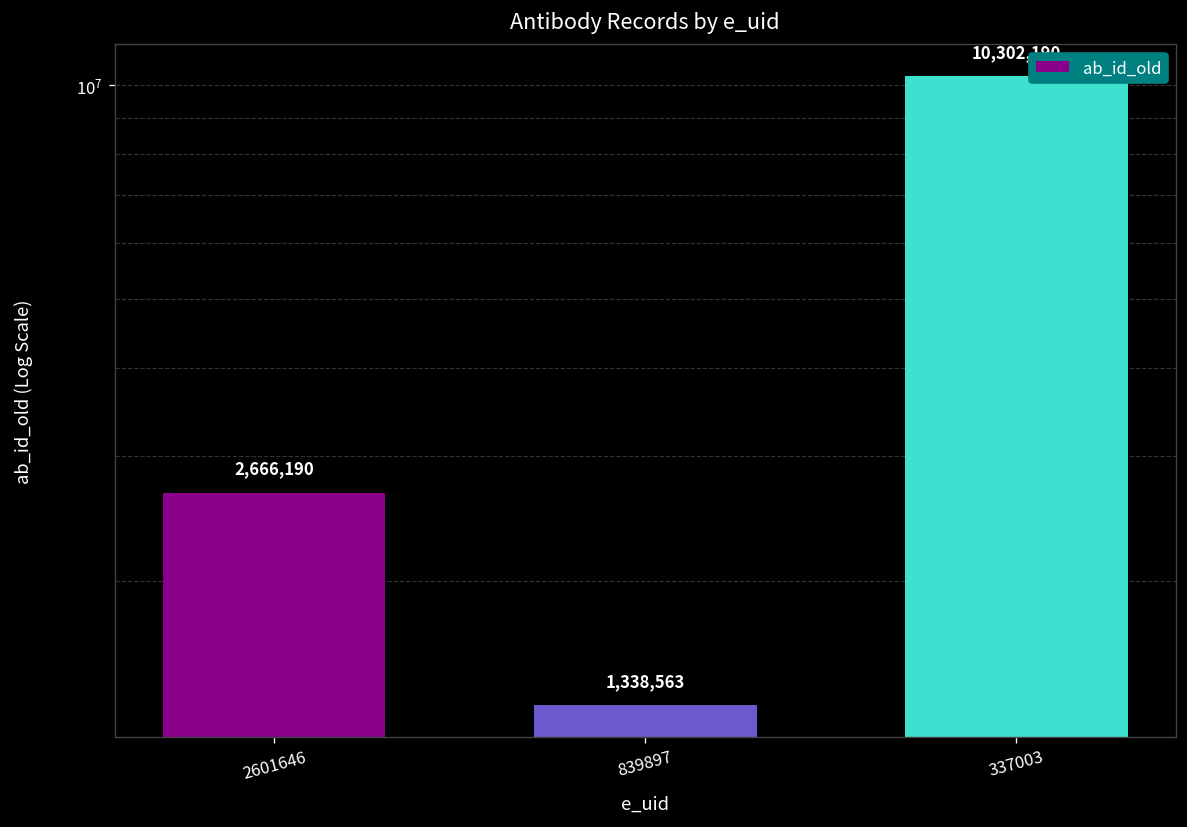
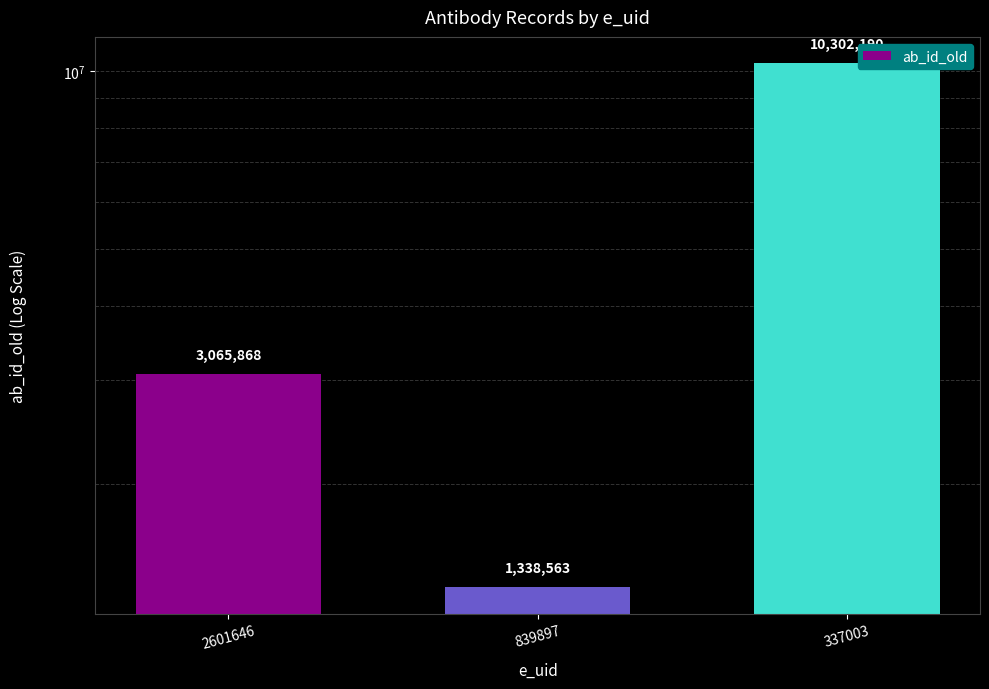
2601646: 2,666,190 -> 3,065,868
